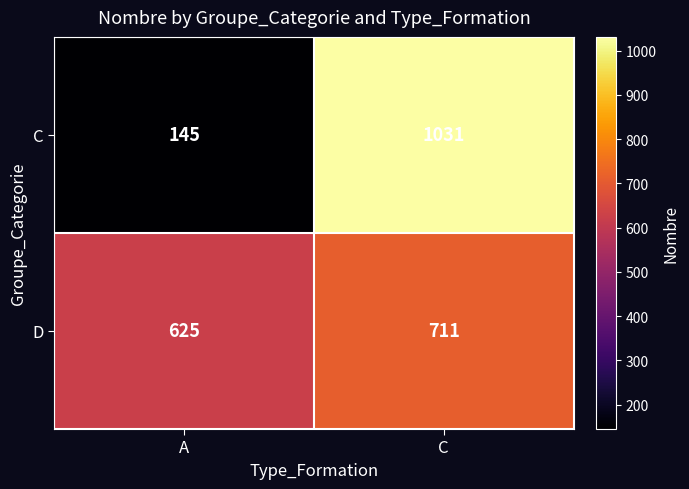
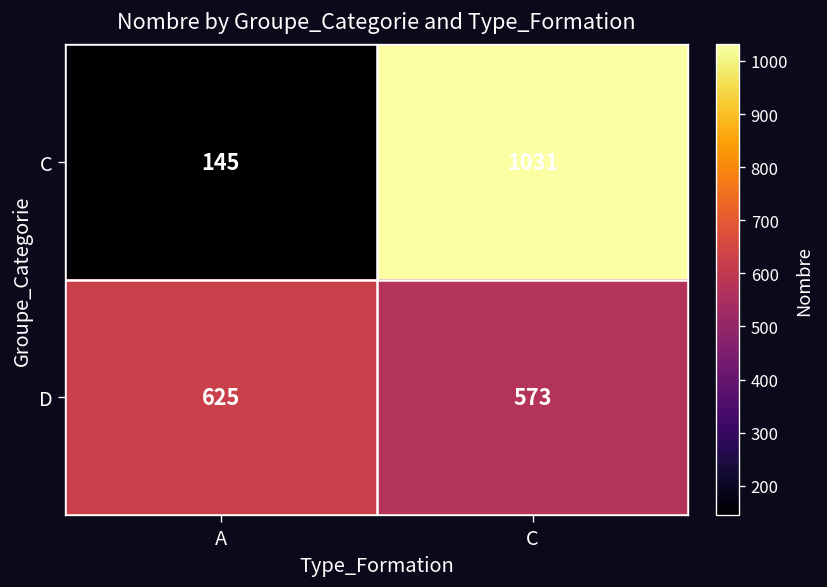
D, C: 711 -> 573
